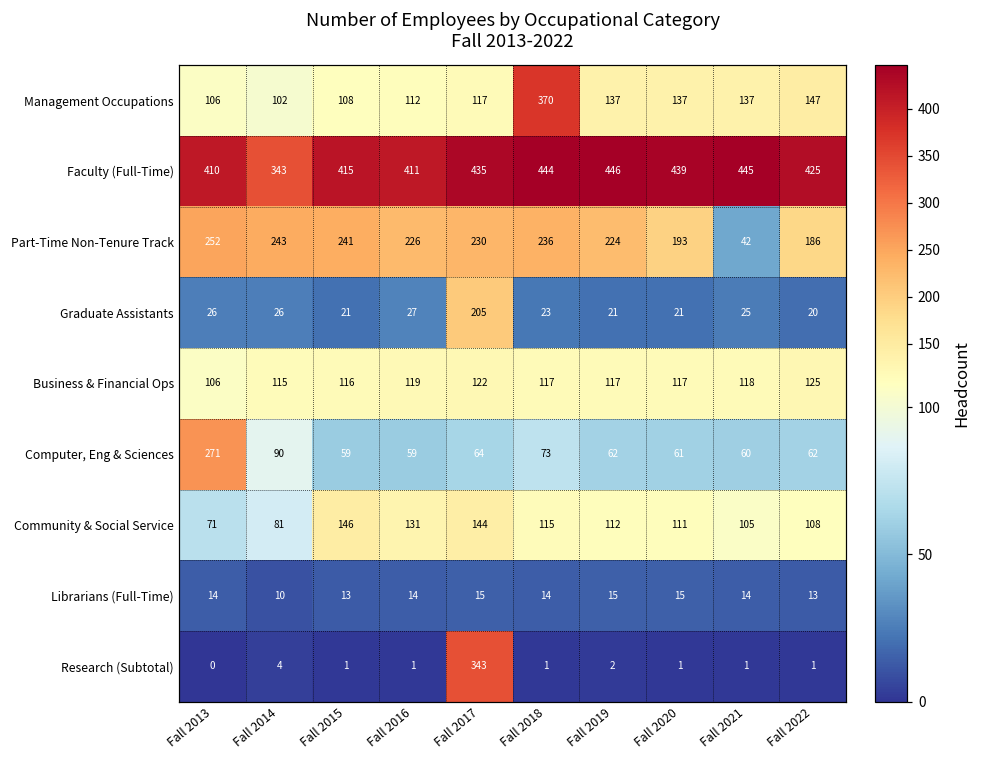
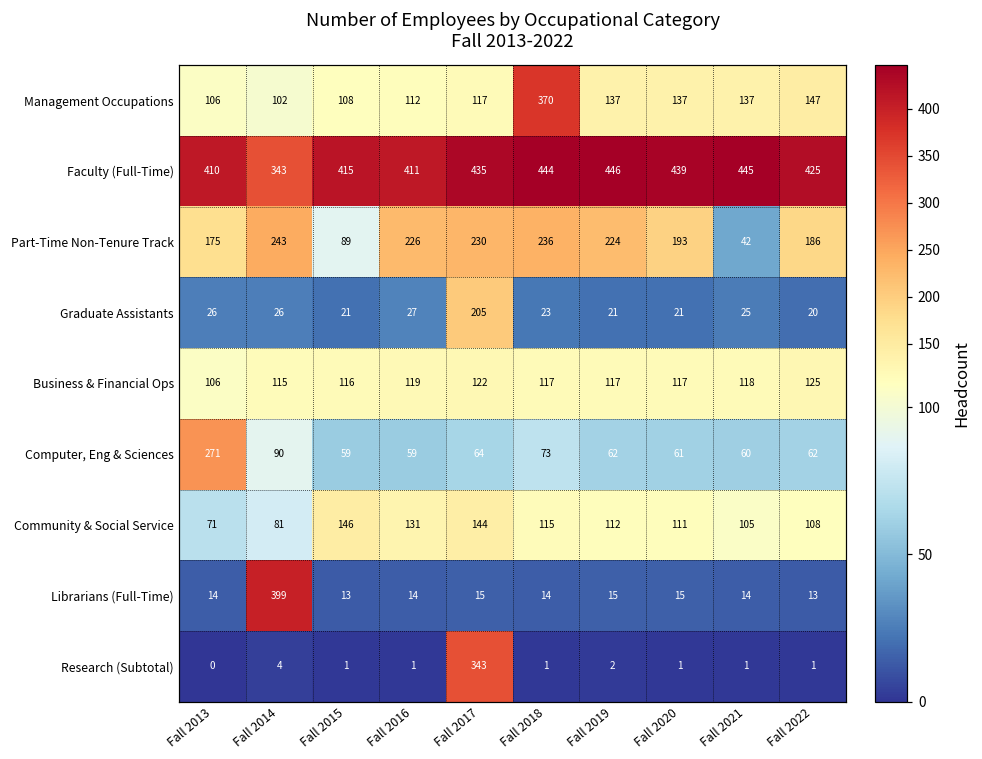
Part-Time Non-Tenure Track, Fall 2013: 252 -> 175
Part-Time Non-Tenure Track, Fall 2015: 241 -> 89
Librarians (Full-Time), Fall 2014: 10 -> 399
